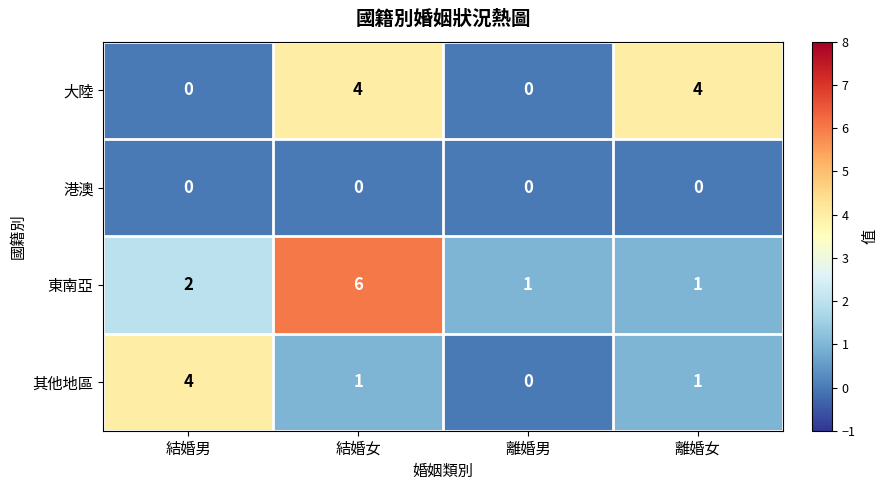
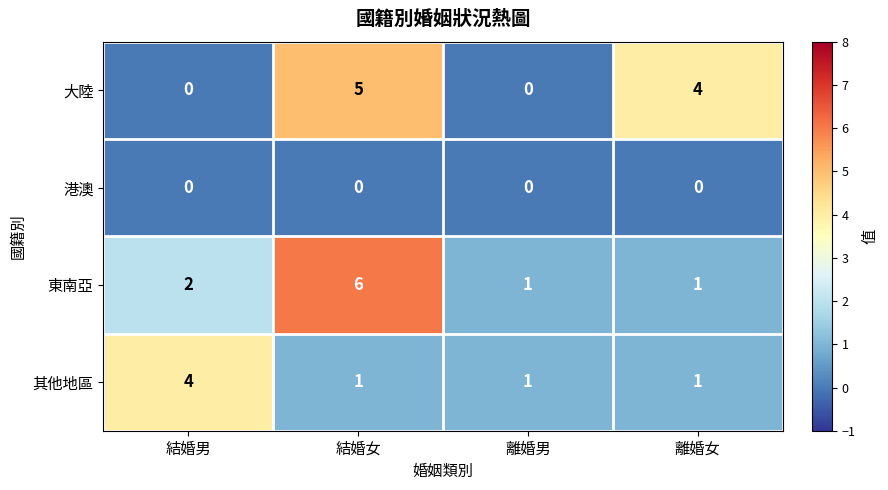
大陸, 結婚女: 4 -> 5
其他地區, 離婚男: 0 -> 1
